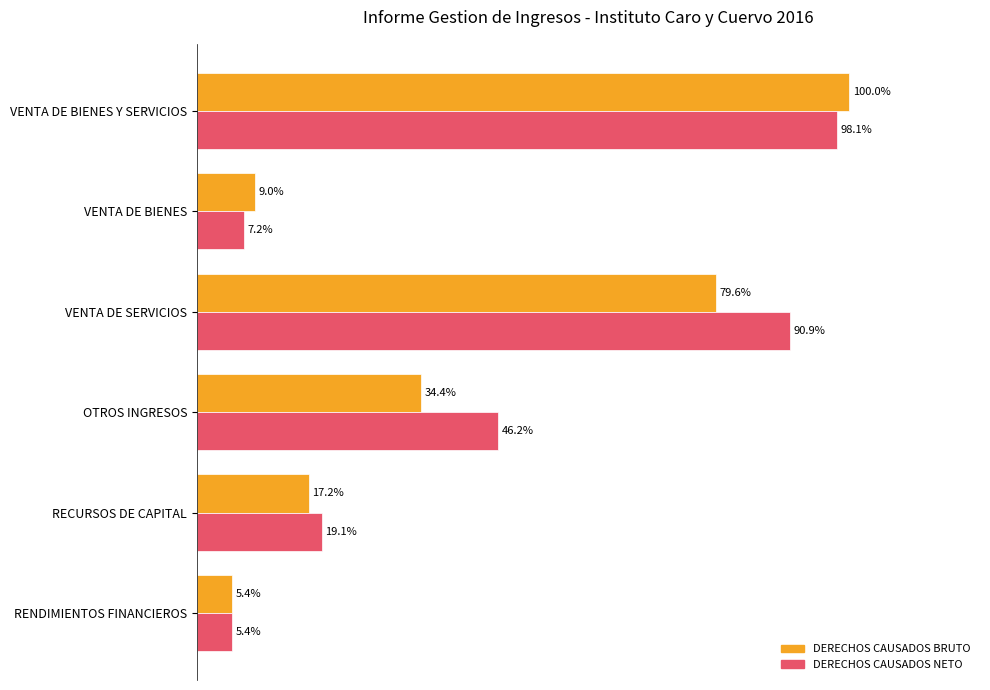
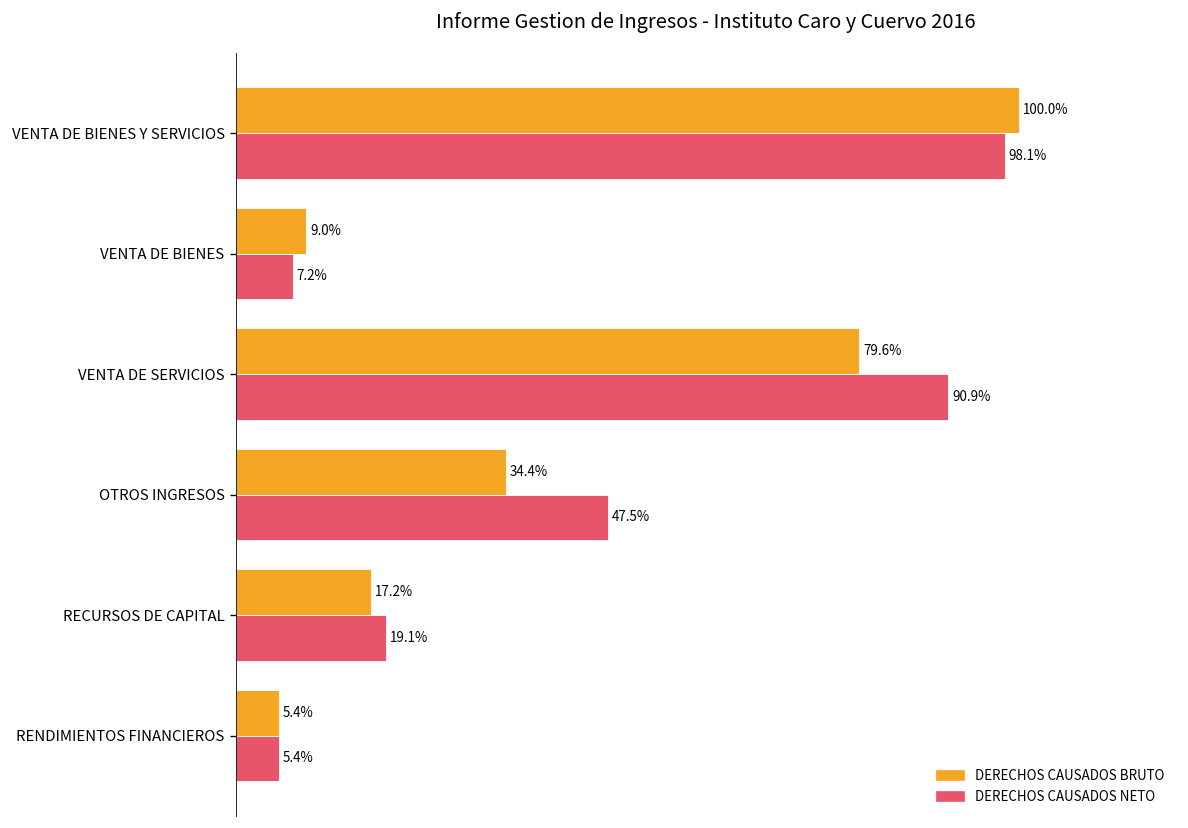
DERECHOS CAUSADOS NETO, OTROS INGRESOS: 46.2% -> 47.5%
